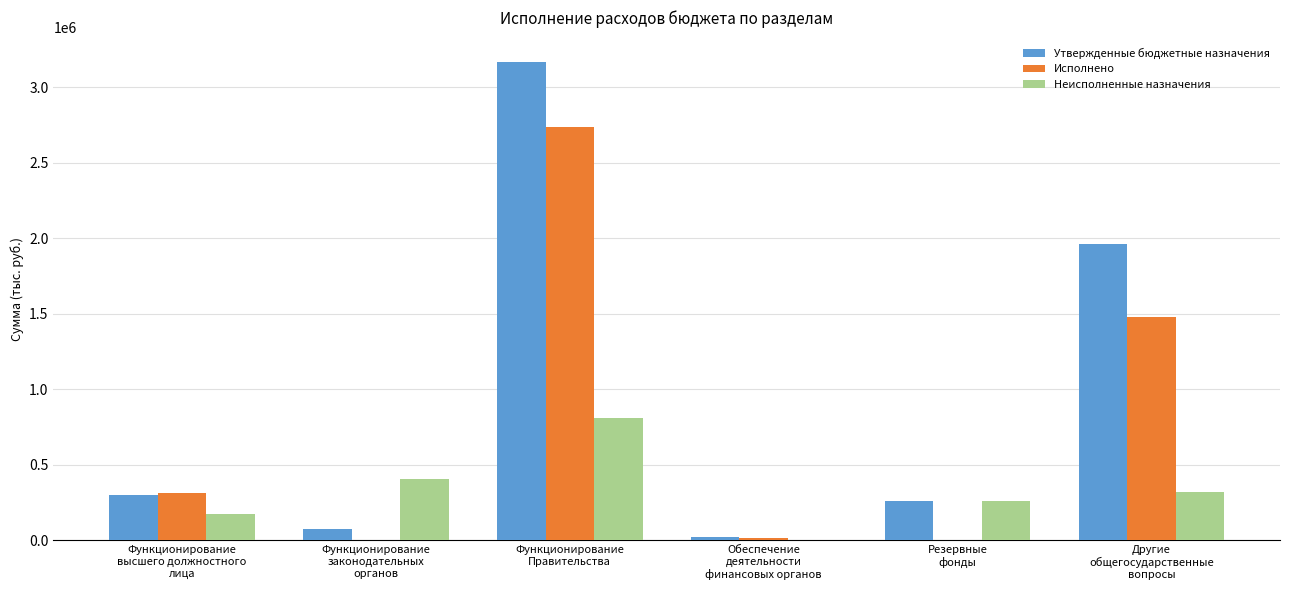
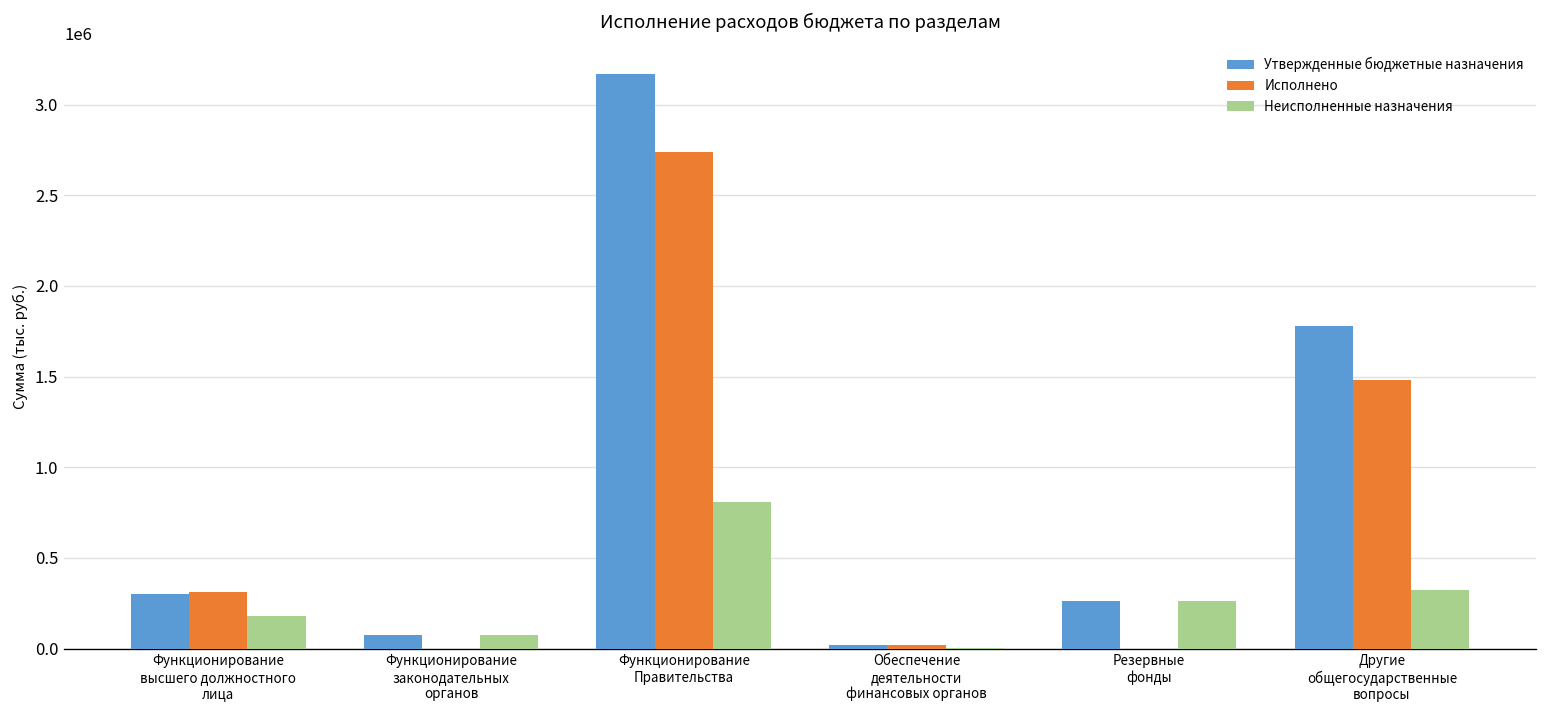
Неисполненные назначения, Функционирование законодательных органов: 410000 -> 70000
Утвержденные бюджетные назначения, Другие общегосударственные вопросы: 1960000 -> 1780000
